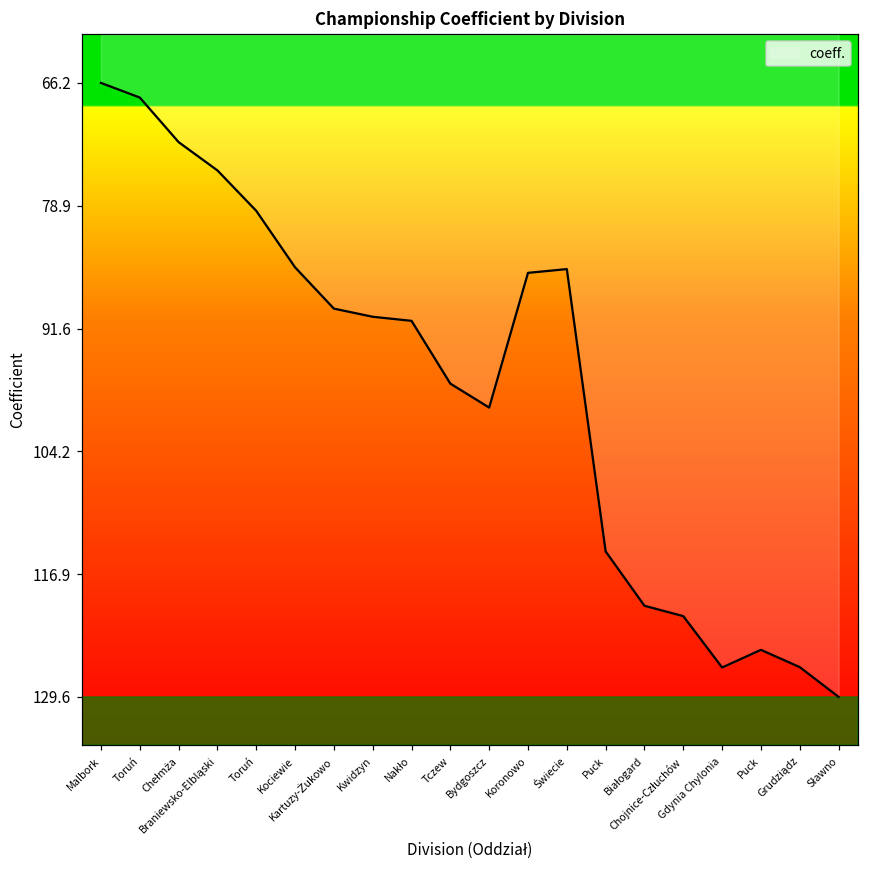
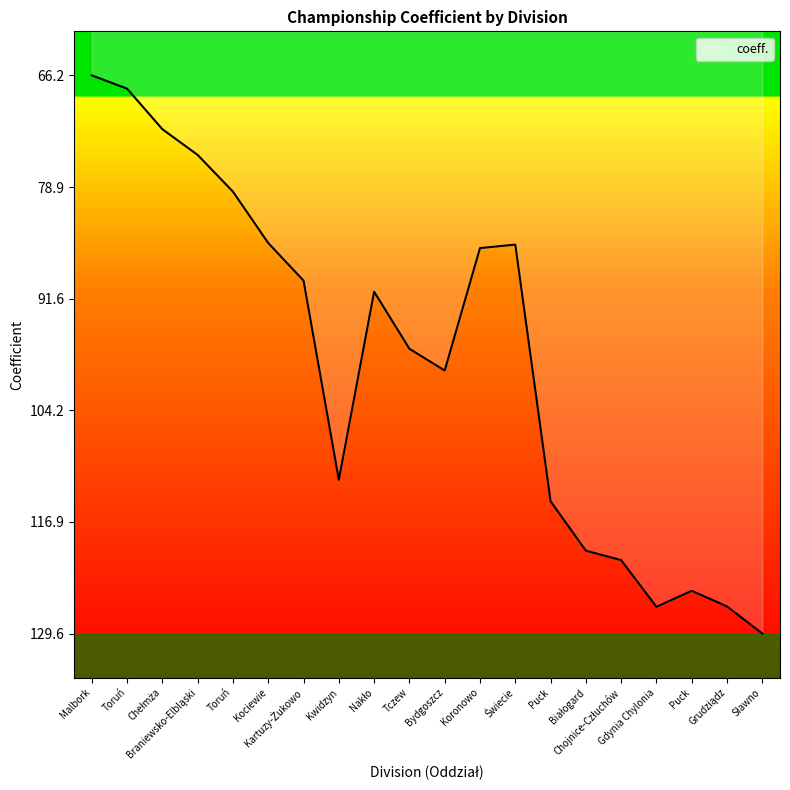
Kwidzyn: 90 -> 112
